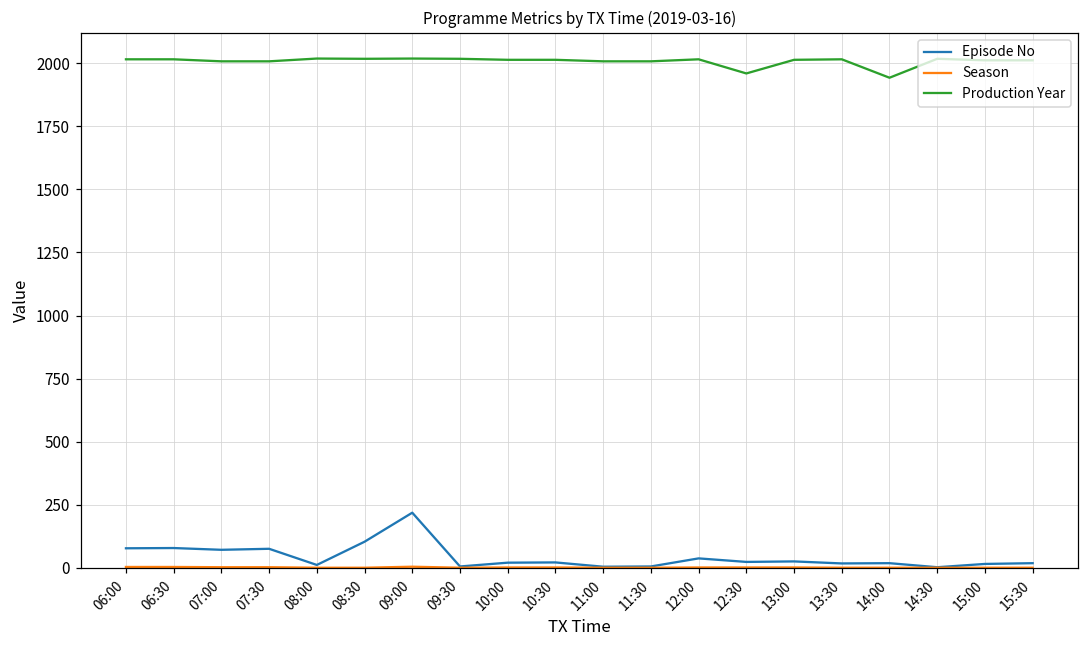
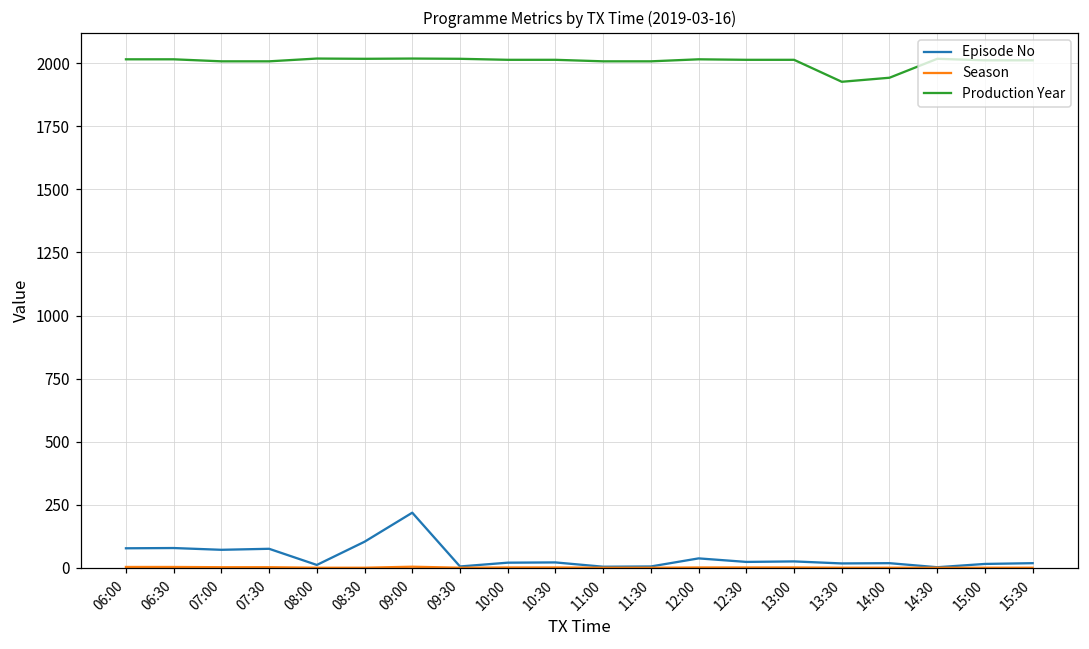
Production Year, 12:30: 1960 -> 2010
Production Year, 13:30: 2020 -> 1930
